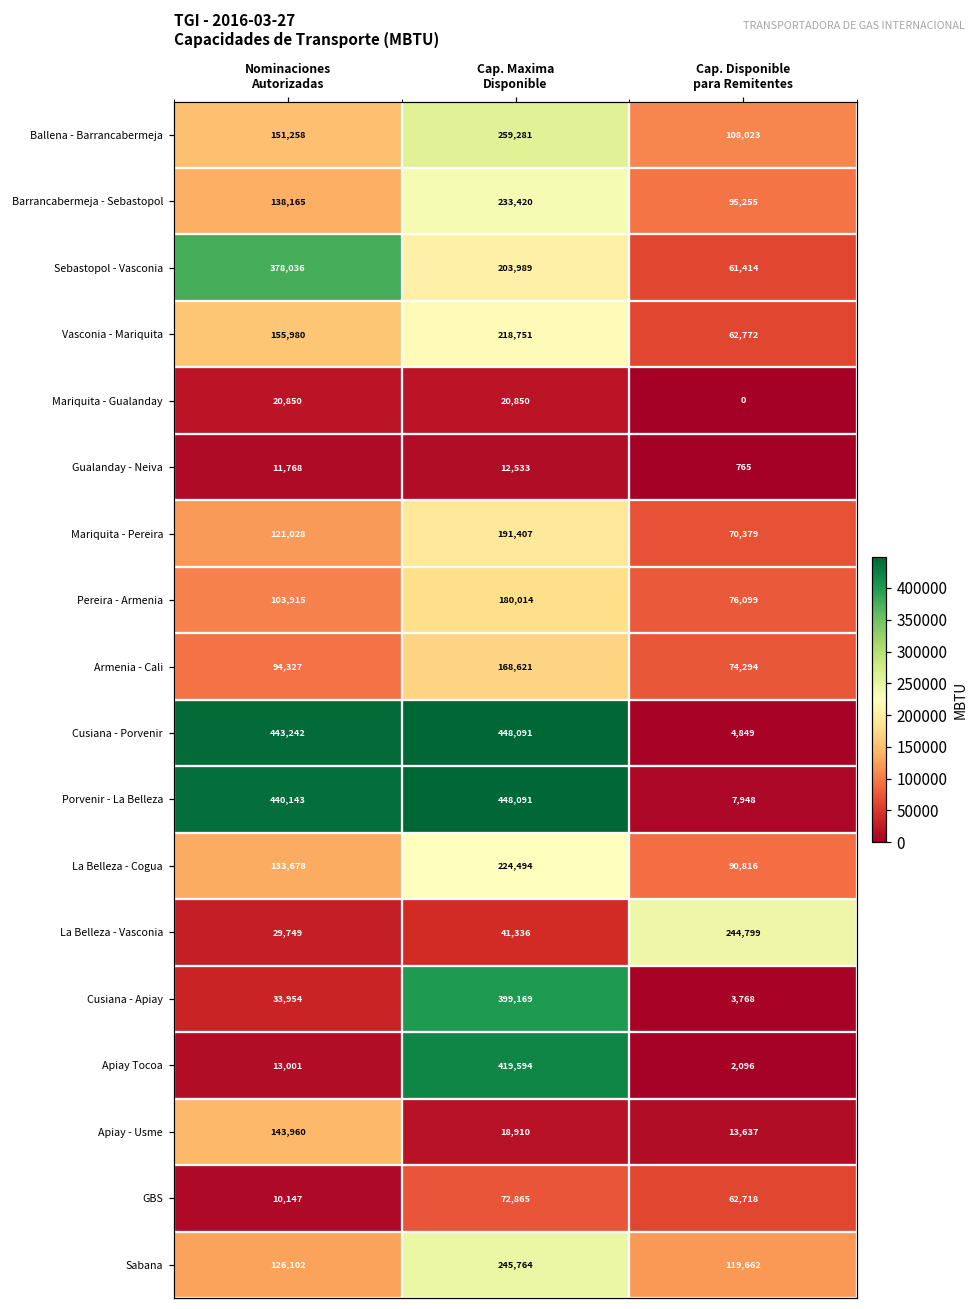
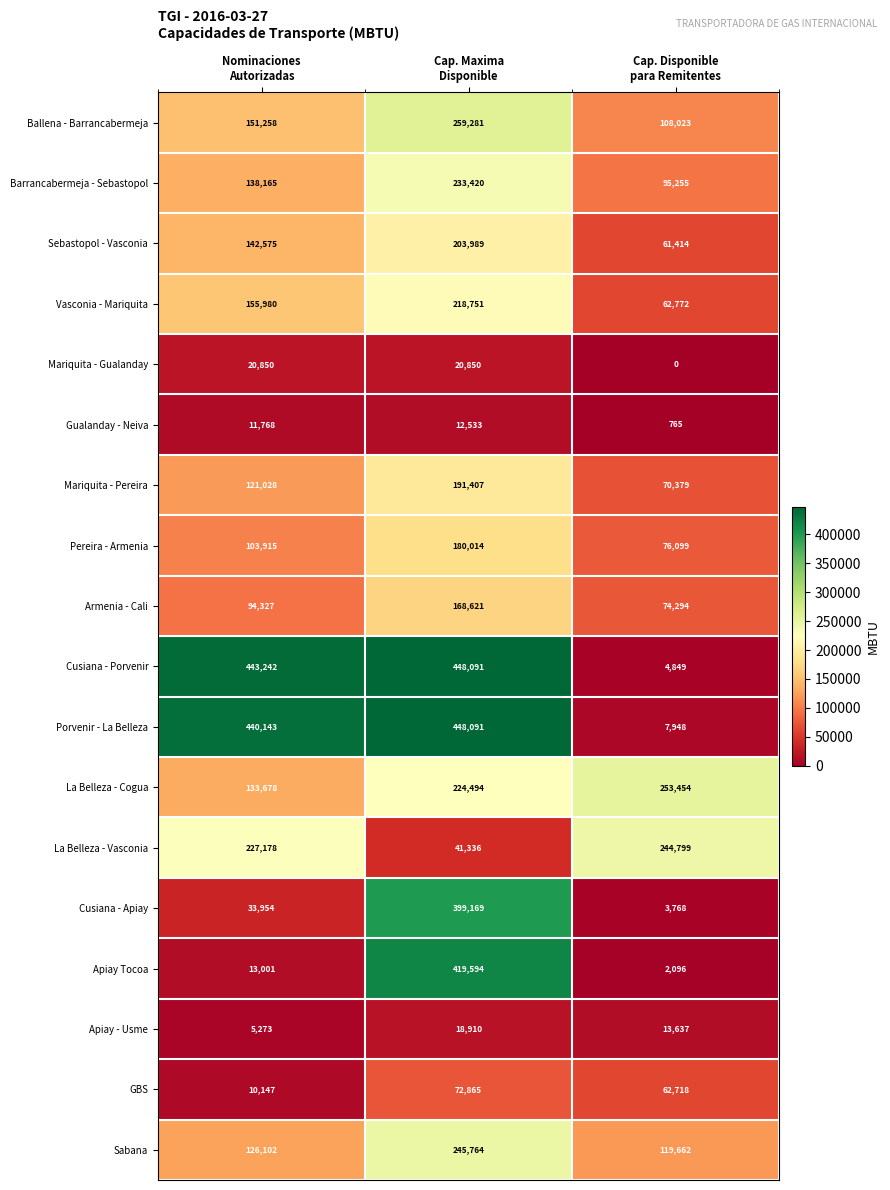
Sebastopol - Vasconia, Nominaciones Autorizadas: 378,036 -> 142,575
La Belleza - Cogua, Cap. Disponible para Remitentes: 90,816 -> 253,454
La Belleza - Vasconia, Nominaciones Autorizadas: 29,749 -> 227,178
Apiay - Usme, Nominaciones Autorizadas: 143,960 -> 5,273
